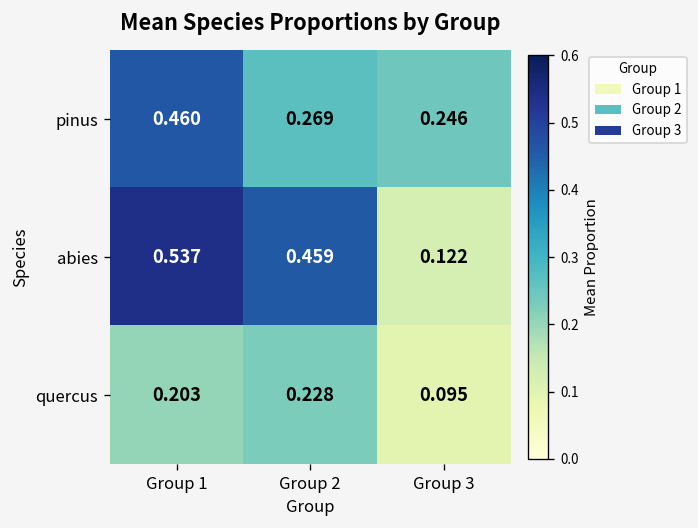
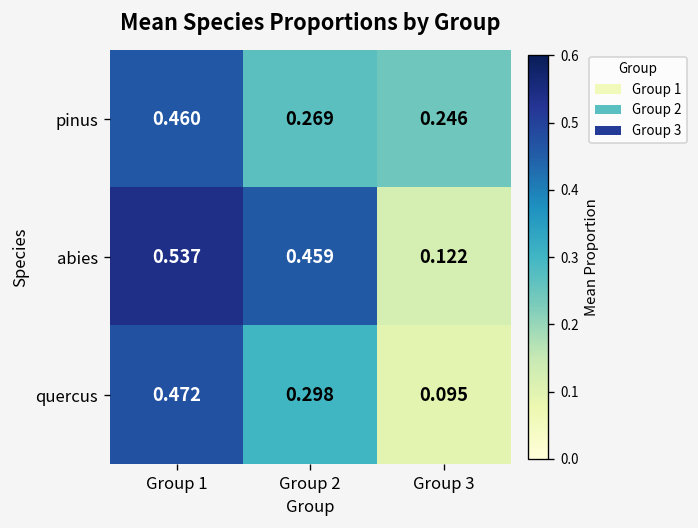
quercus, Group 1: 0.203 -> 0.472
quercus, Group 2: 0.228 -> 0.298
